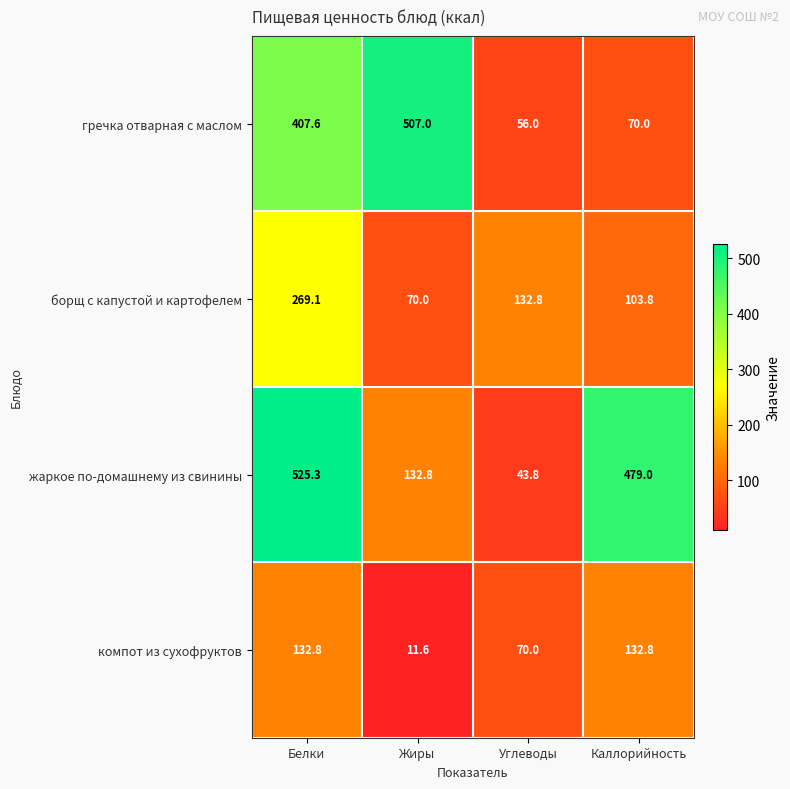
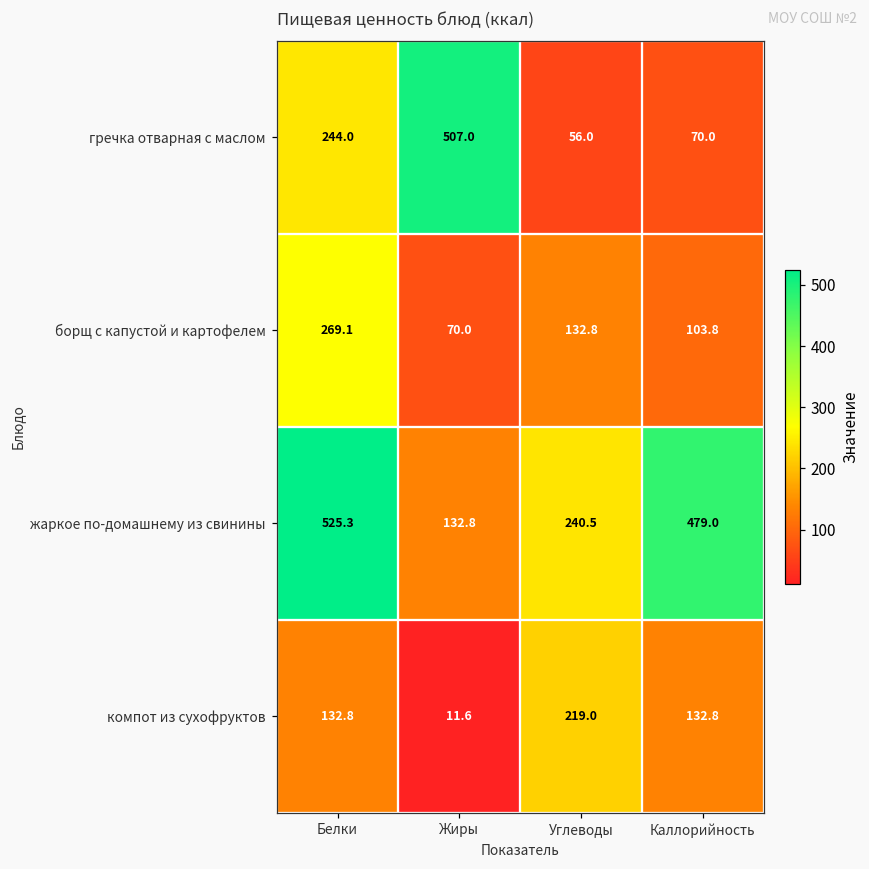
гречка отварная с маслом, Белки: 407.6 -> 244.0
жаркое по-домашнему из свинины, Углеводы: 43.8 -> 240.5
компот из сухофруктов, Углеводы: 70.0 -> 219.0
